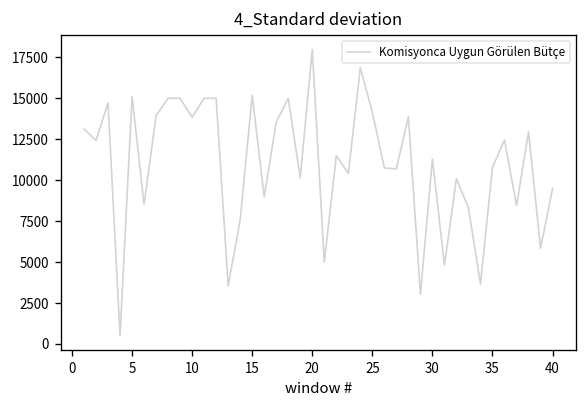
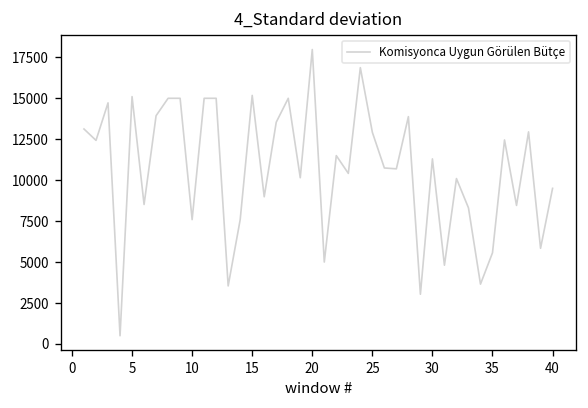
10: 13800 -> 7600
25: 14100 -> 12900
35: 10800 -> 5600
